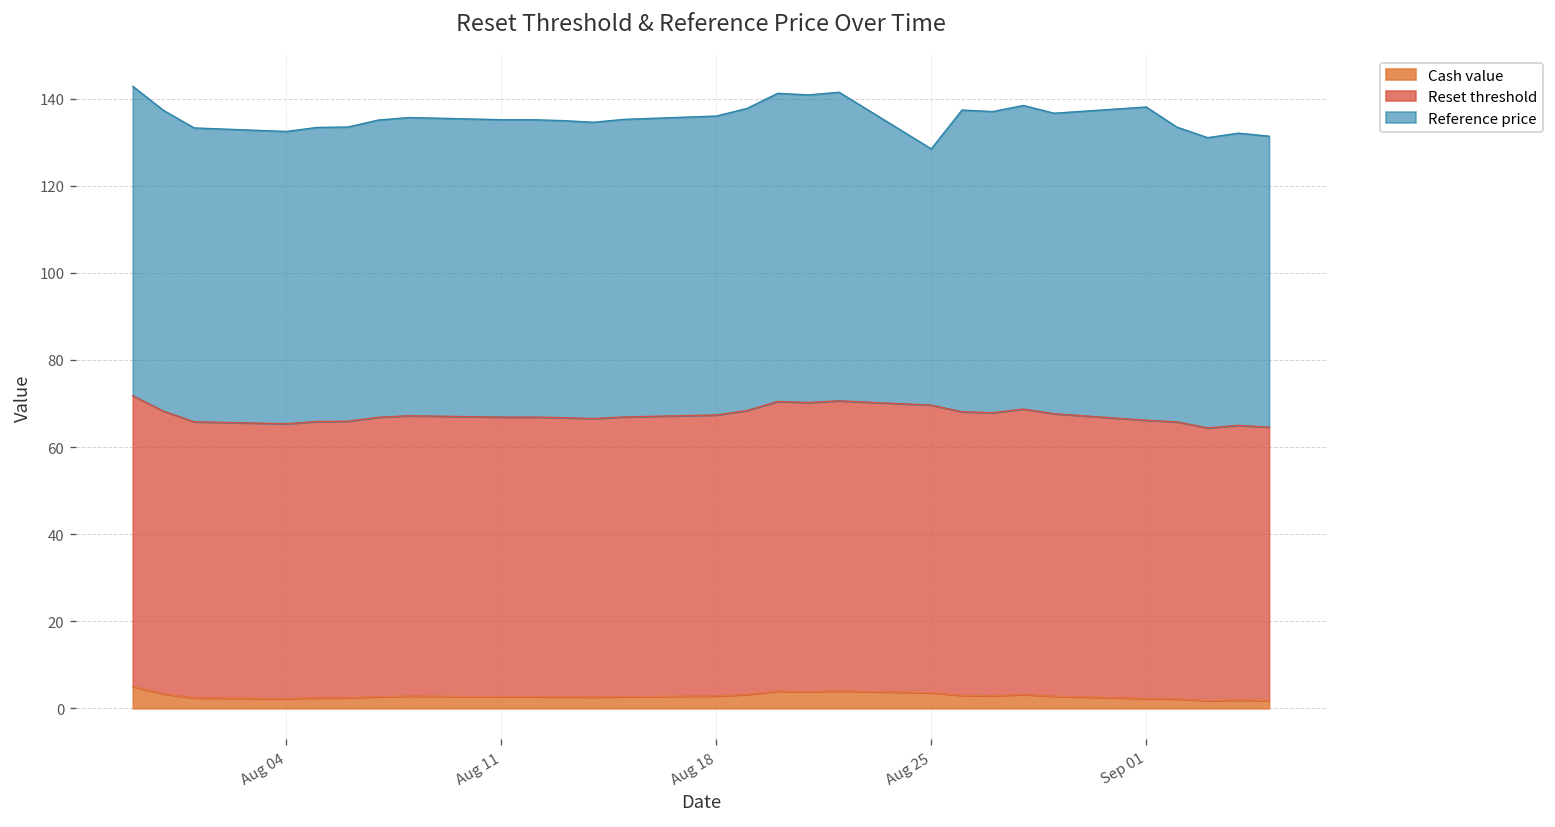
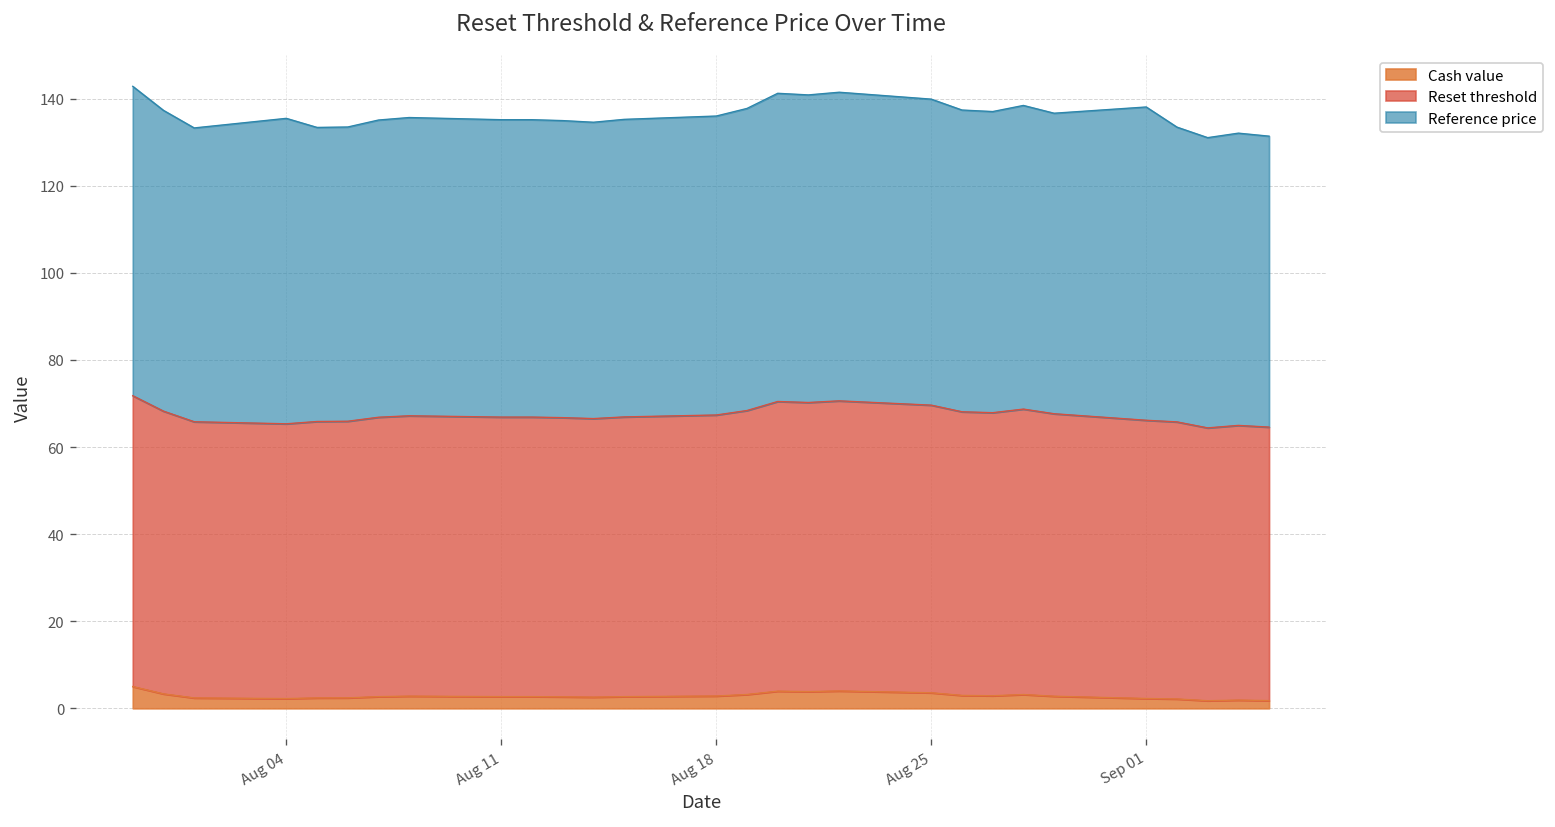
Reference price, Aug 04: 67 -> 70
Reference price, Aug 25: 59 -> 70
